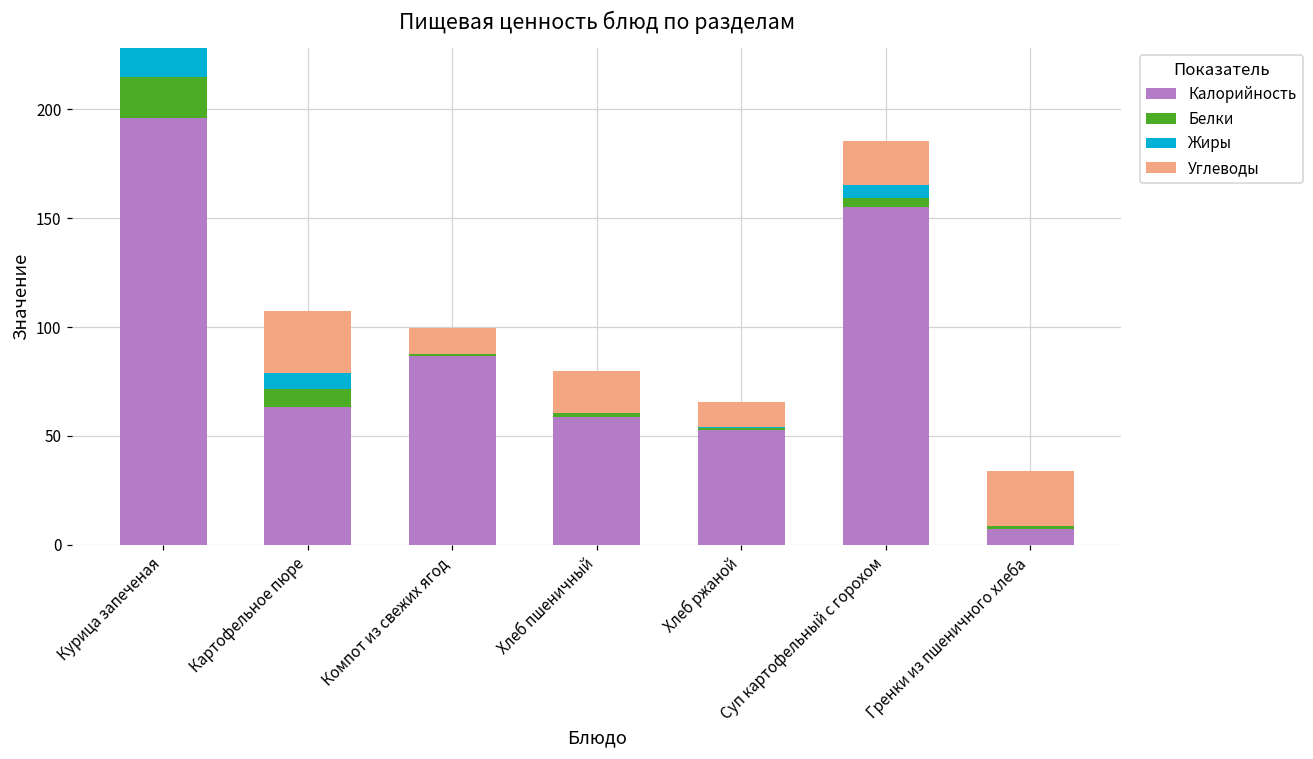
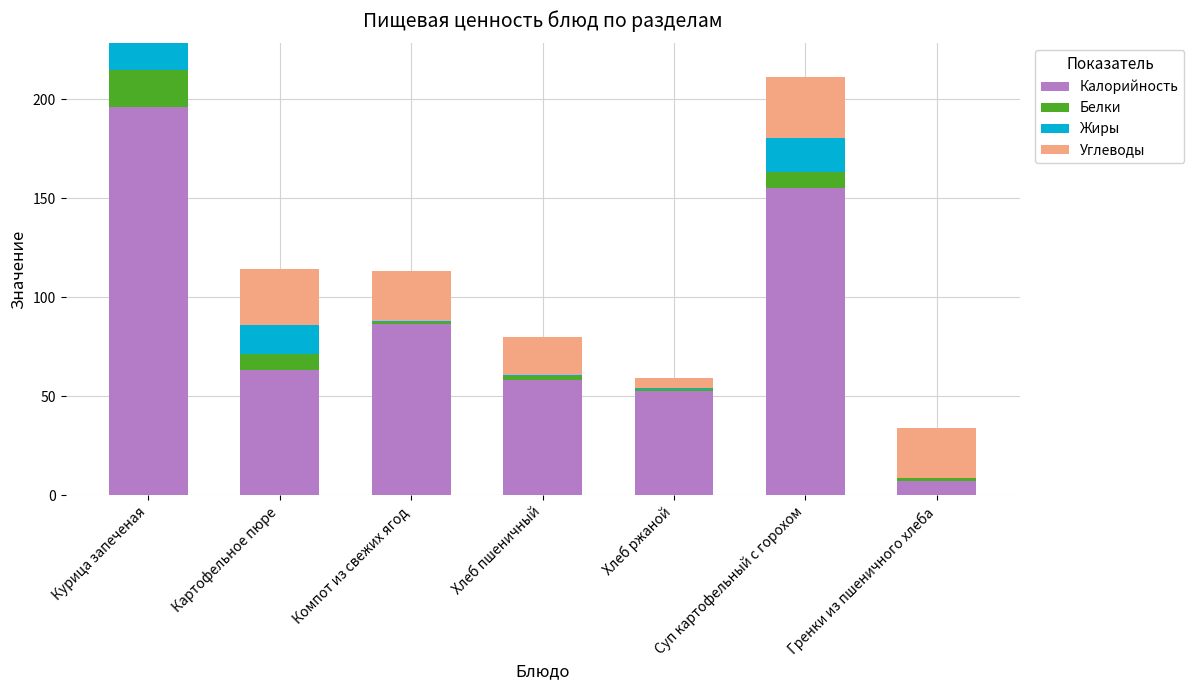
Жиры, Картофельное пюре: 7 -> 14
Углеводы, Компот из свежих ягод: 12 -> 26
Углеводы, Хлеб ржаной: 11 -> 5
Белки, Суп картофельный с горохом: 4 -> 8
Жиры, Суп картофельный с горохом: 6 -> 17
Углеводы, Суп картофельный с горохом: 20 -> 31
